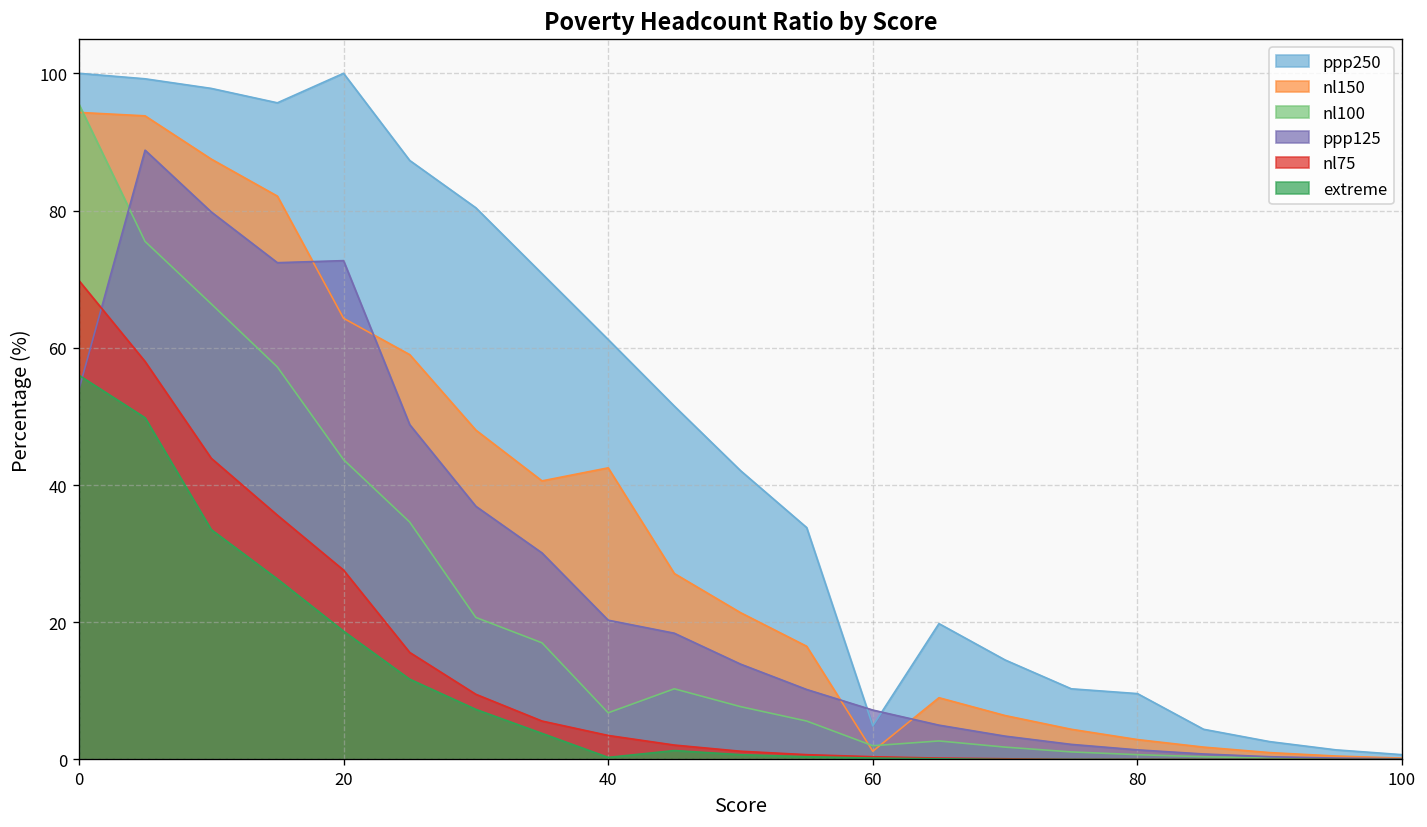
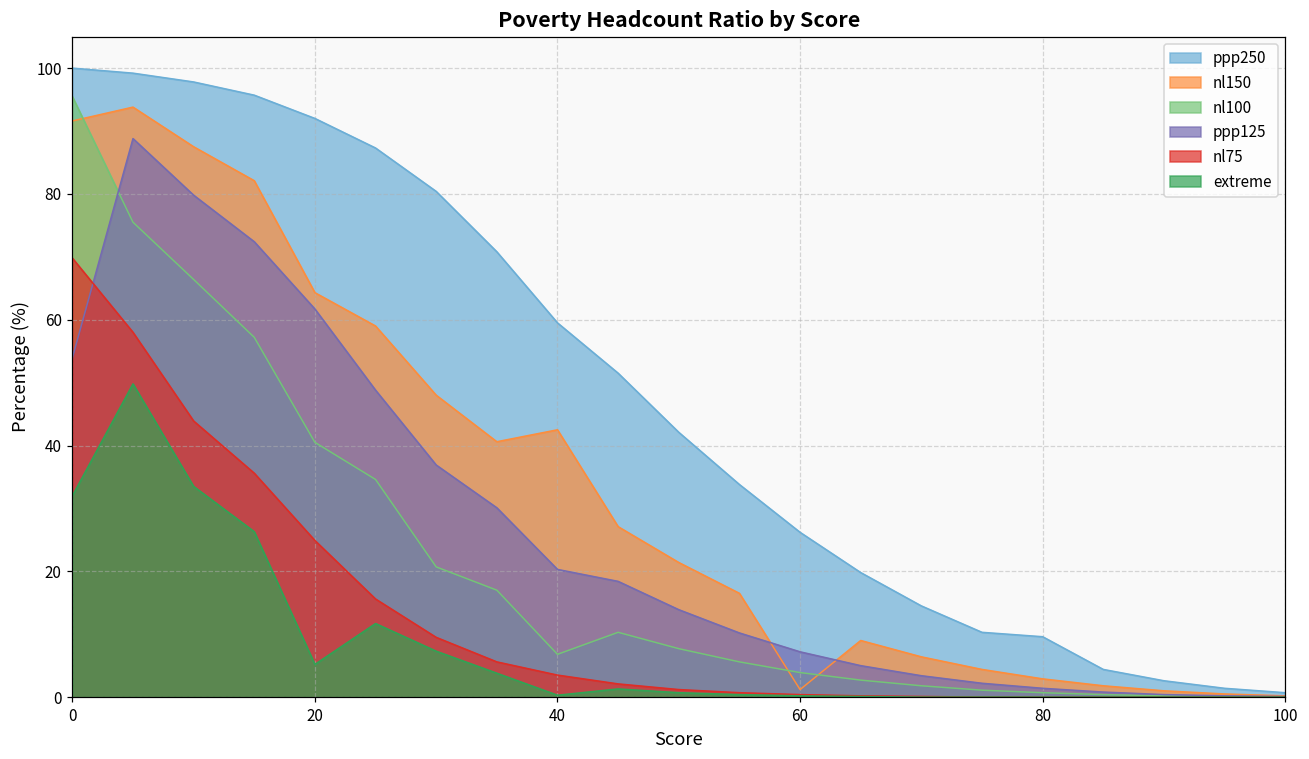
nl150, 0: 94 -> 92
extreme, 0: 56 -> 32
ppp250, 20: 100 -> 92
nl100, 20: 44 -> 41
ppp125, 20: 73 -> 62
nl75, 20: 28 -> 25
extreme, 20: 19 -> 5
ppp250, 40: 61 -> 60
ppp250, 60: 5 -> 26
nl100, 60: 2 -> 4
